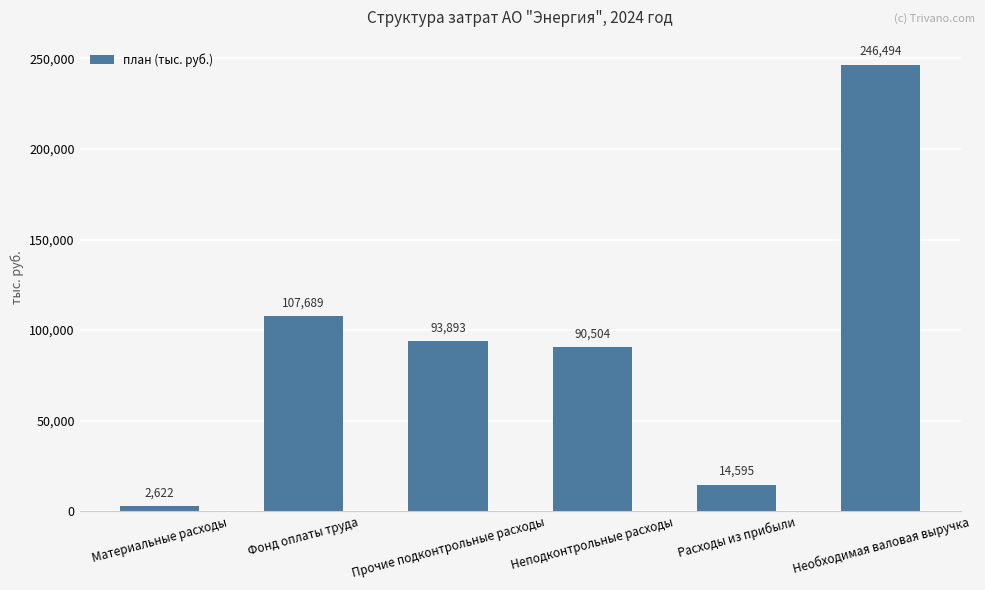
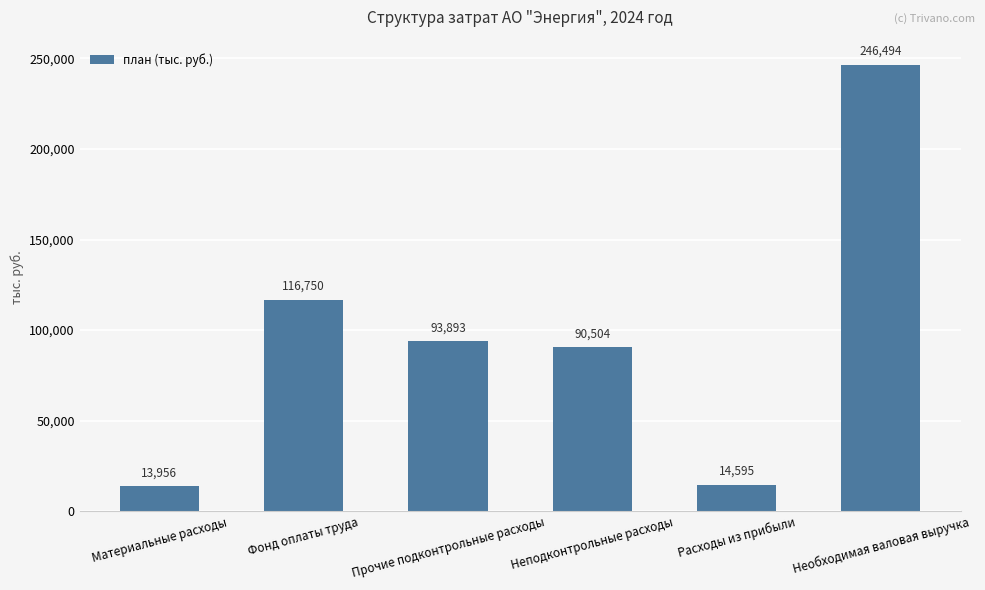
Материальные расходы: 2,622 -> 13,956
Фонд оплаты труда: 107,689 -> 116,750
